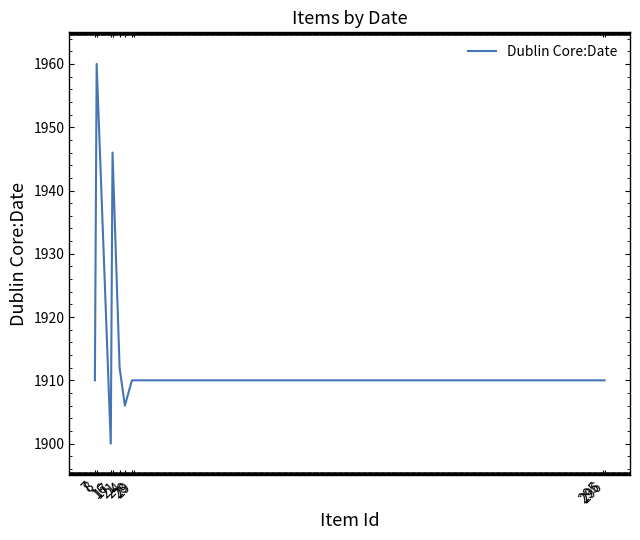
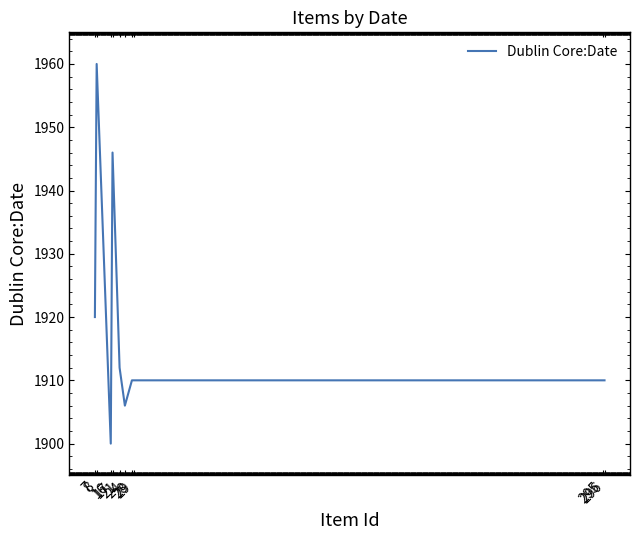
7: 1910 -> 1920
